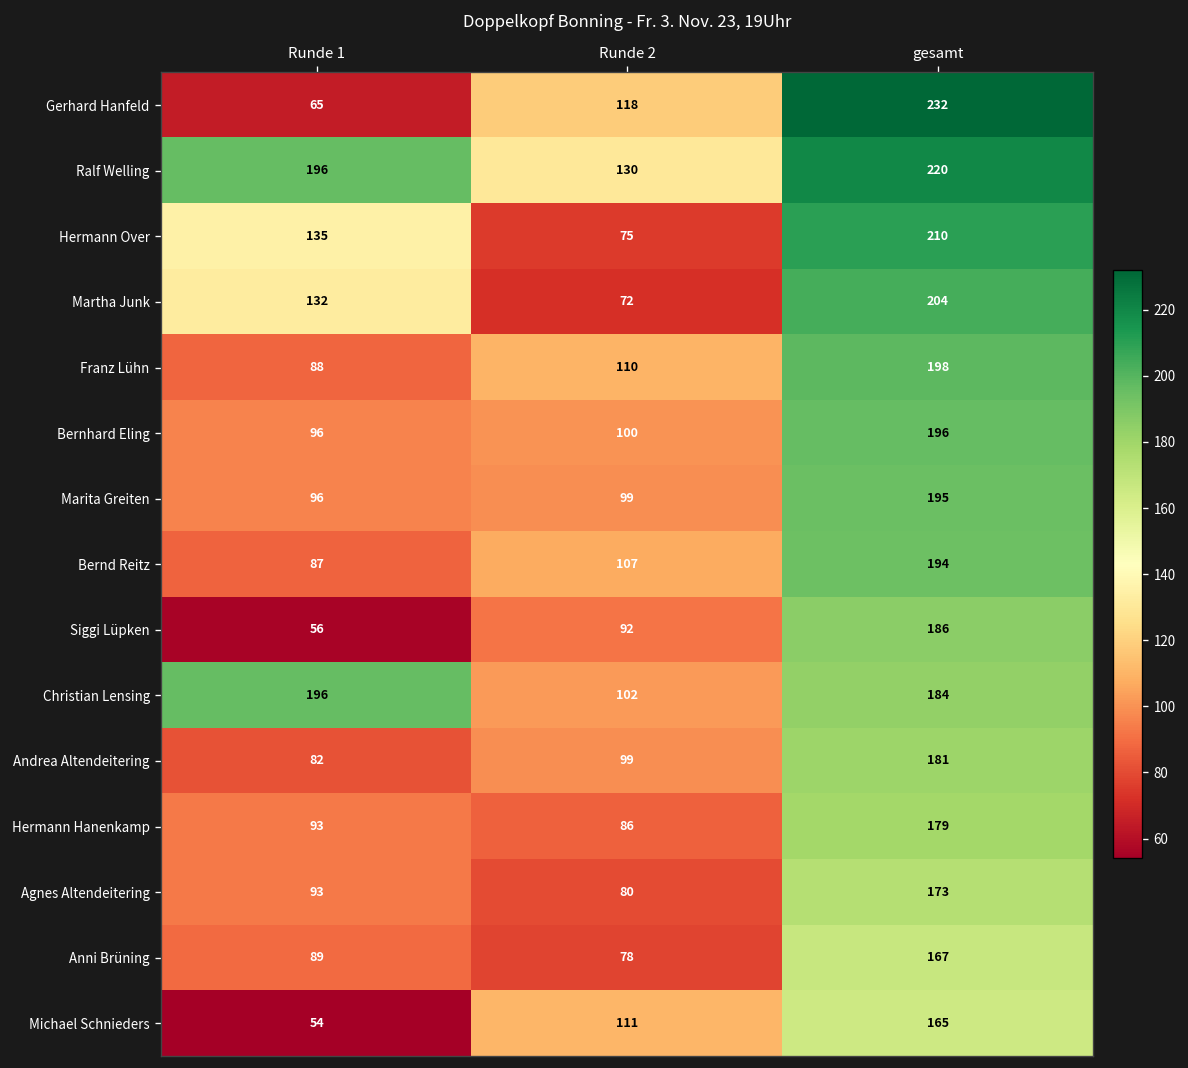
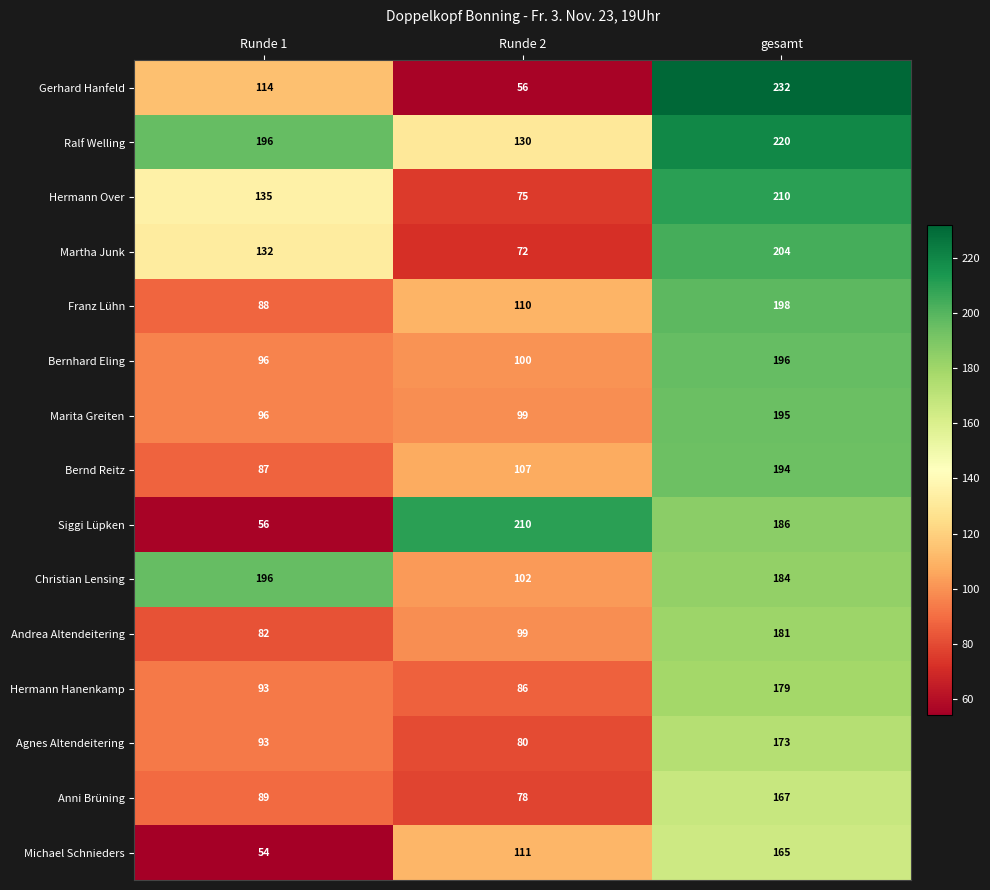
Gerhard Hanfeld, Runde 1: 65 -> 114
Gerhard Hanfeld, Runde 2: 118 -> 56
Siggi Lüpken, Runde 2: 92 -> 210
